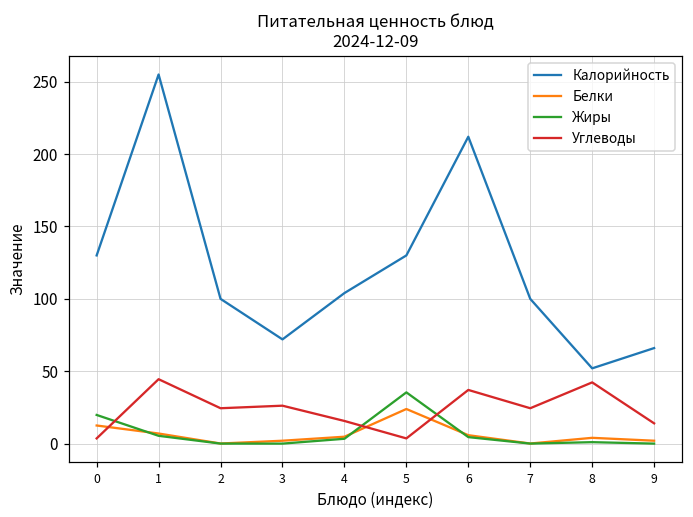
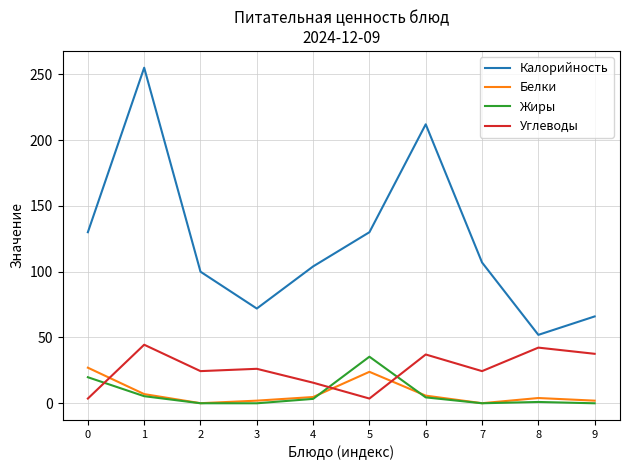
Белки, 0: 13 -> 27
Калорийность, 7: 100 -> 107
Углеводы, 9: 14 -> 38
